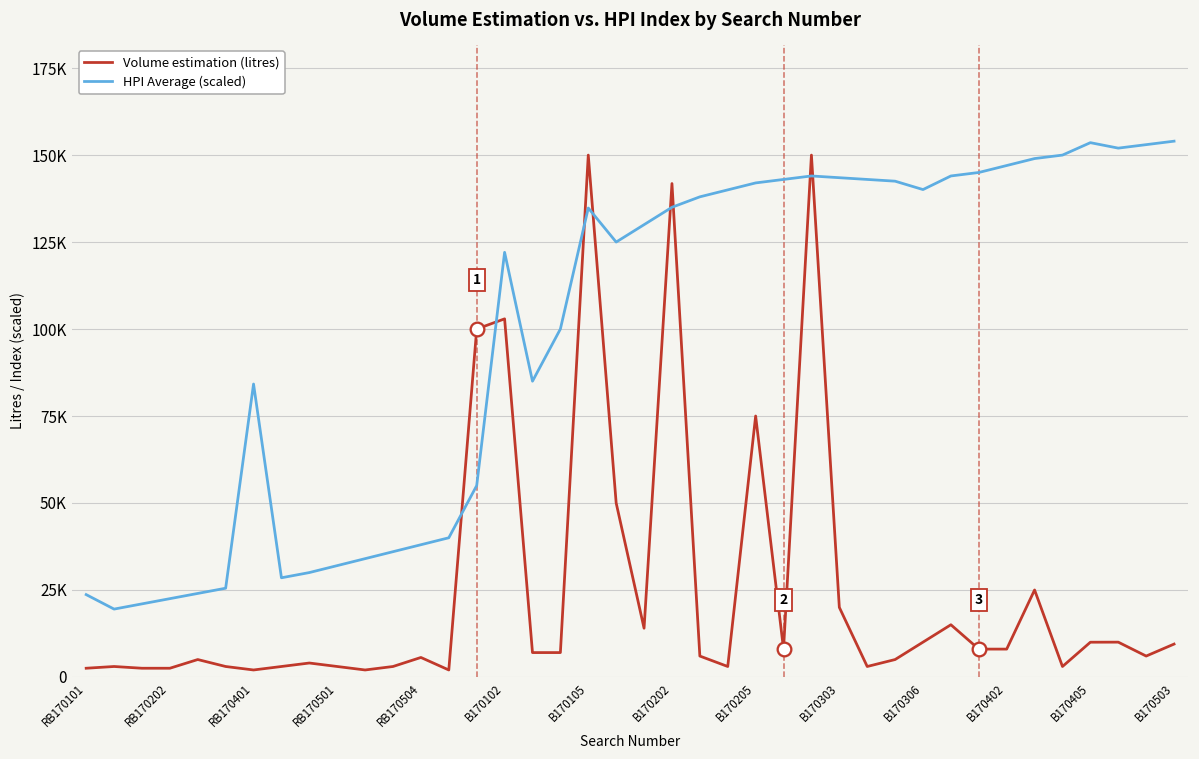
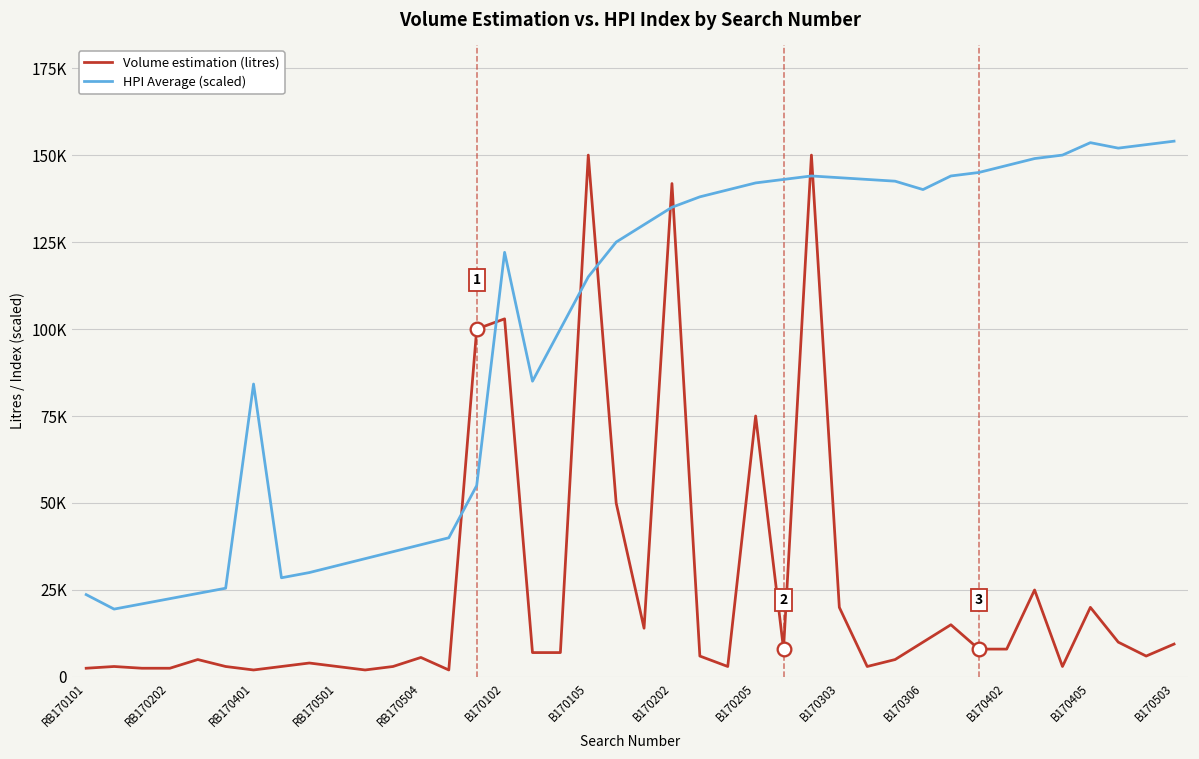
HPI Average (scaled), B170105: 135000 -> 115000
Volume estimation (litres), B170405: 10000 -> 20000
